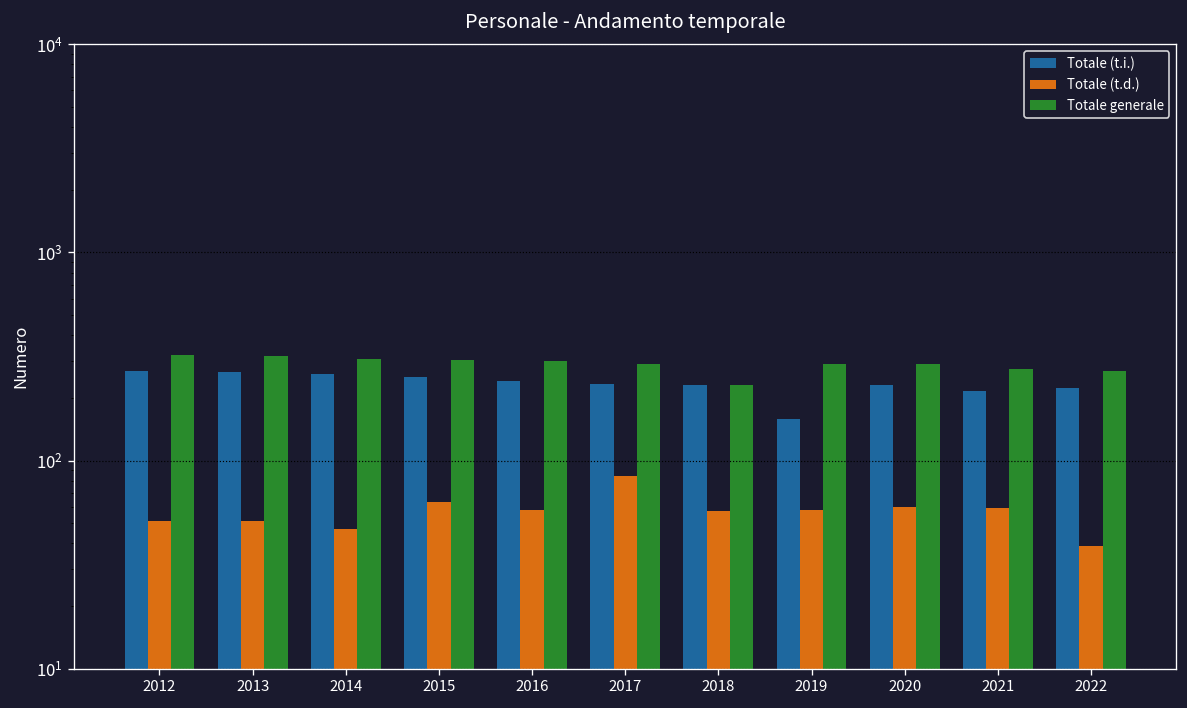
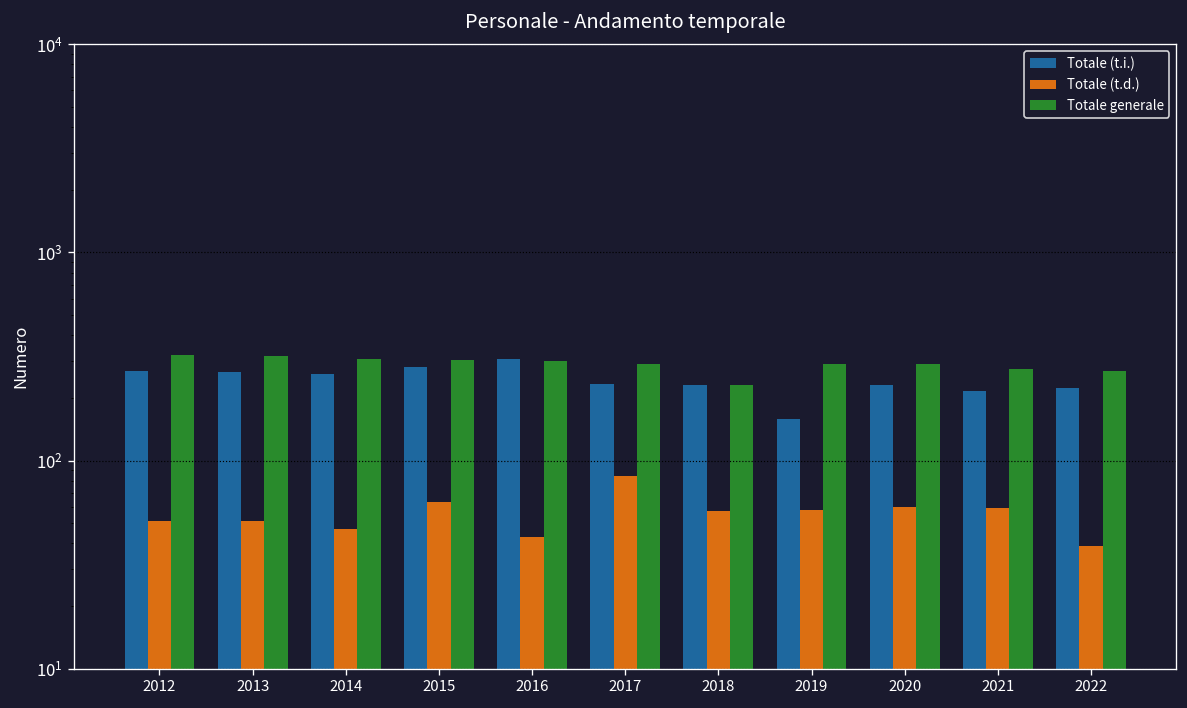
Totale (t.i.), 2015: 250 -> 280
Totale (t.i.), 2016: 240 -> 310
Totale (t.d.), 2016: 58 -> 43
